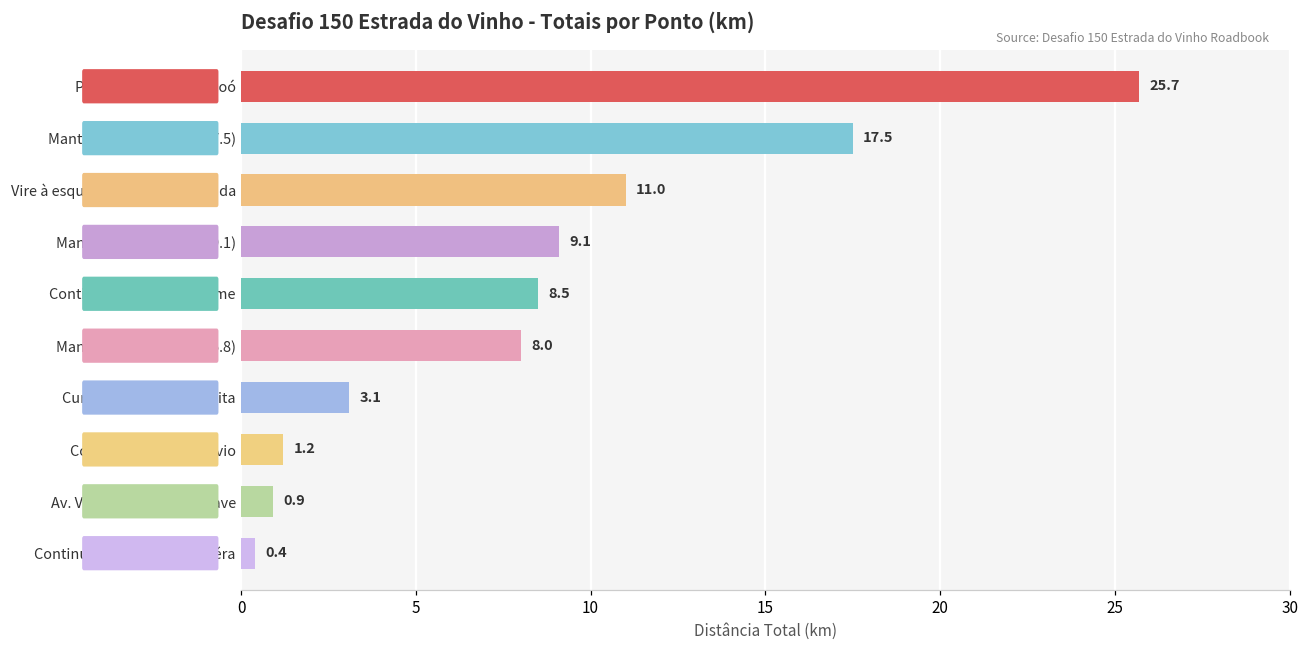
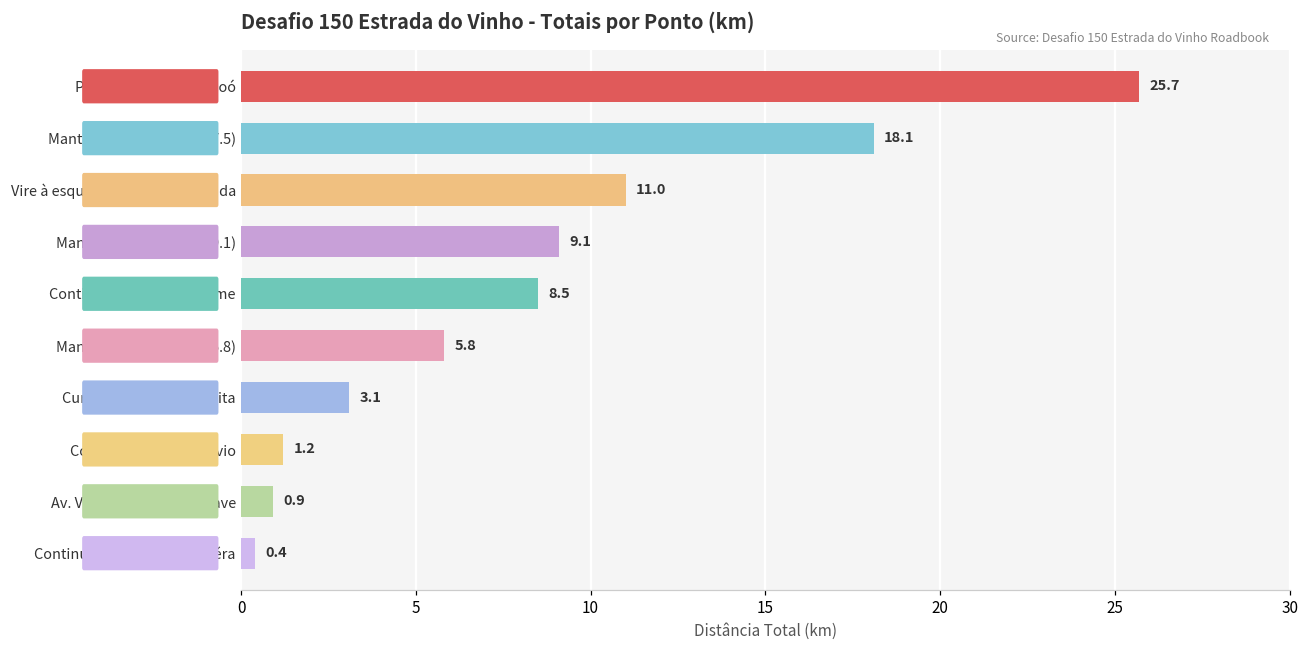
Mantenha-se à direita (17.5): 17.5 -> 18.1
Mantenha-se à direita (5.8): 8.0 -> 5.8
